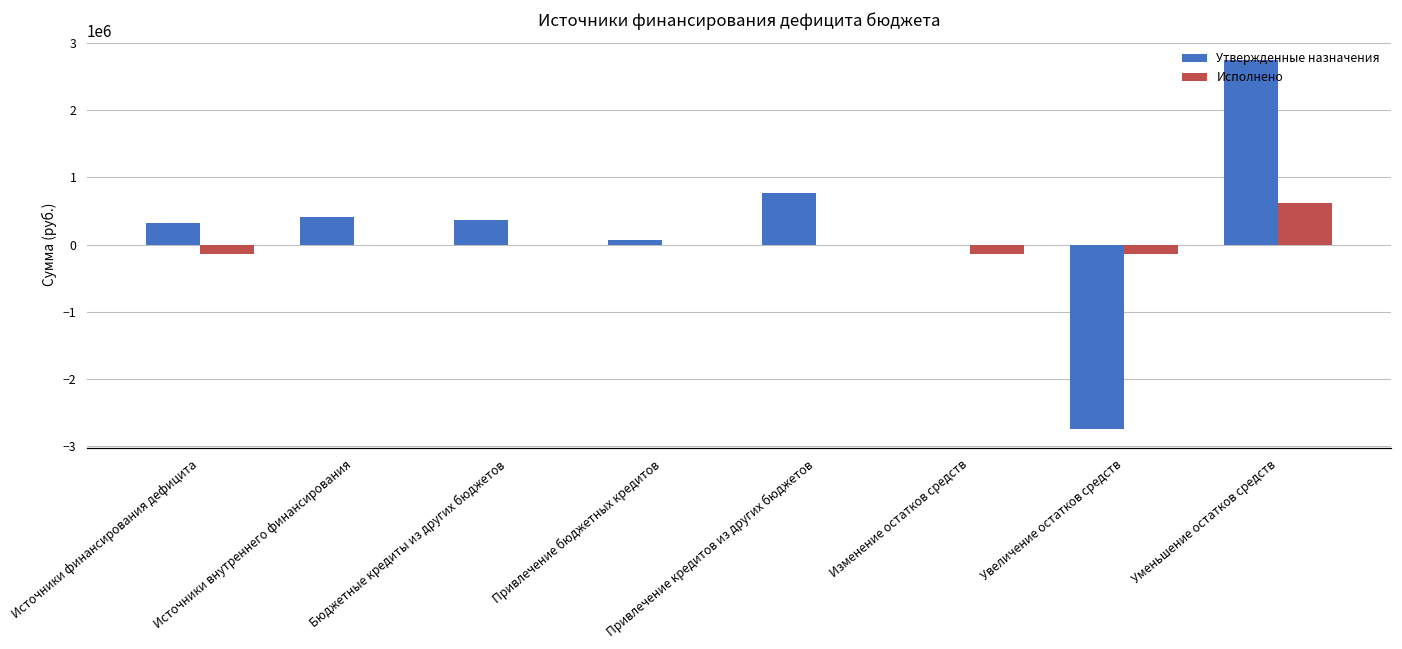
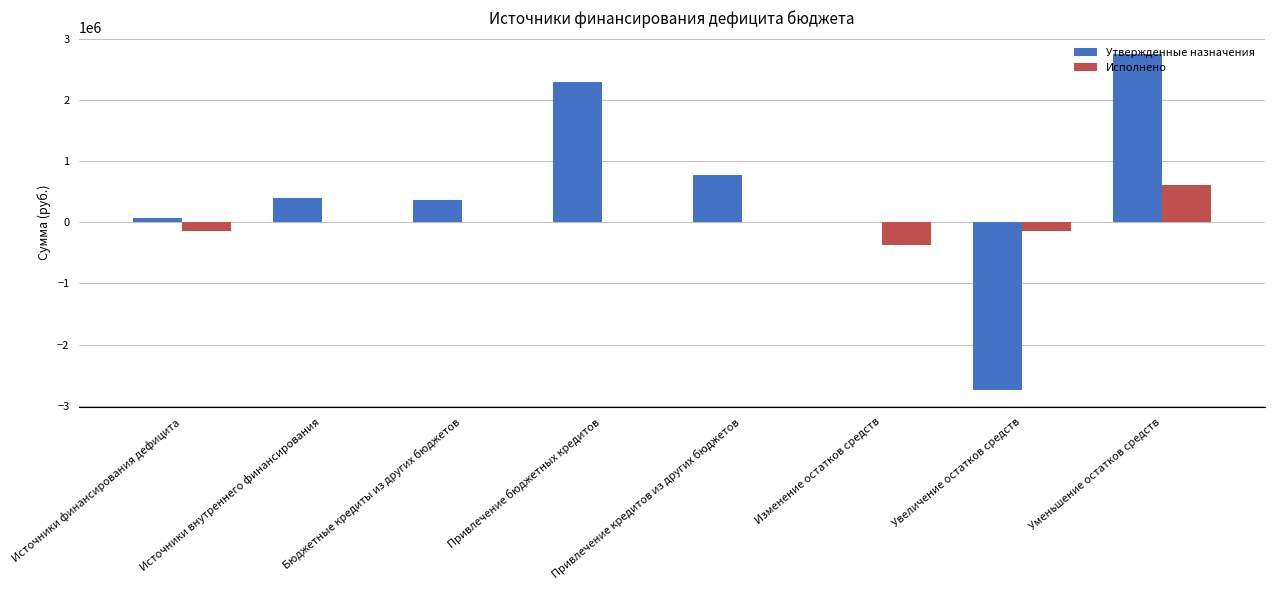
Утвержденные назначения, Источники финансирования дефицита: 300000 -> 100000
Утвержденные назначения, Привлечение бюджетных кредитов: 100000 -> 2300000
Исполнено, Изменение остатков средств: -100000 -> -400000
